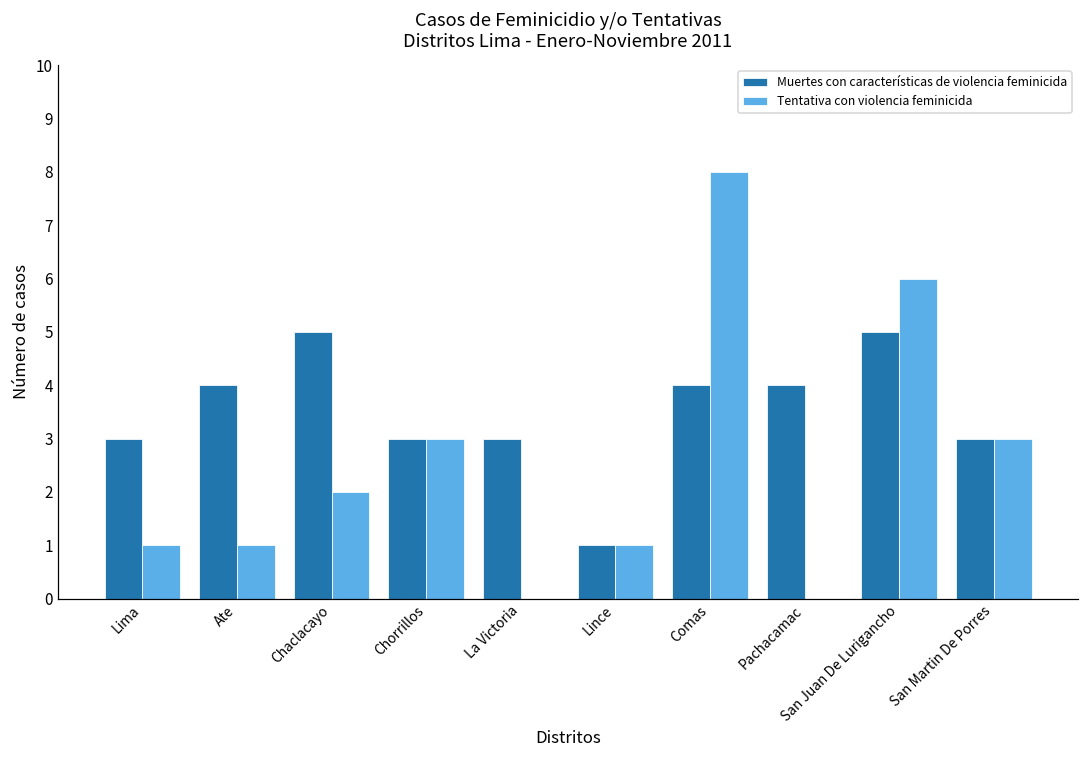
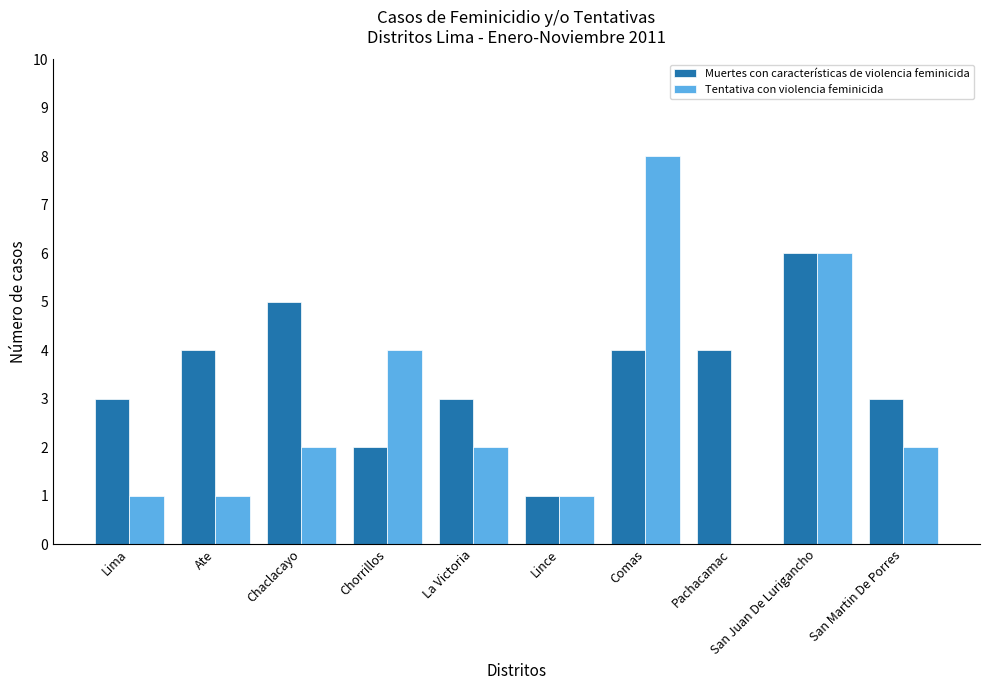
Muertes con características de violencia feminicida, Chorrillos: 3 -> 2
Tentativa con violencia feminicida, Chorrillos: 3 -> 4
Tentativa con violencia feminicida, La Victoria: 0 -> 2
Muertes con características de violencia feminicida, San Juan De Lurigancho: 5 -> 6
Tentativa con violencia feminicida, San Martin De Porres: 3 -> 2
